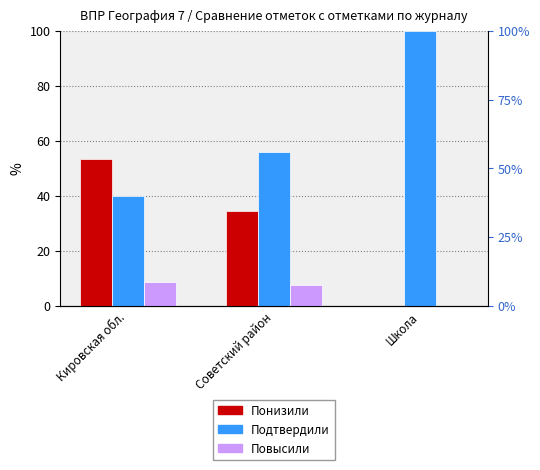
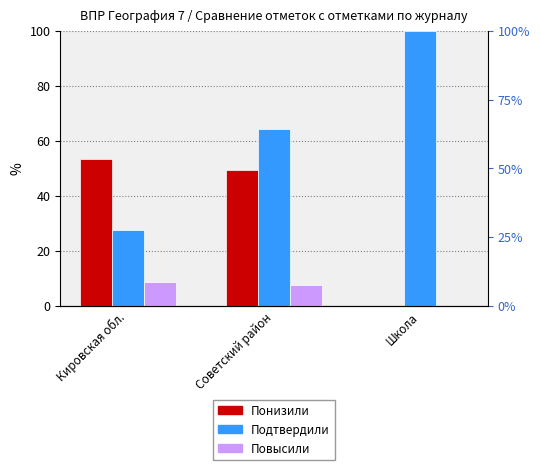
Подтвердили, Кировская обл.: 40 -> 27
Понизили, Советский район: 34 -> 50
Подтвердили, Советский район: 56 -> 64
